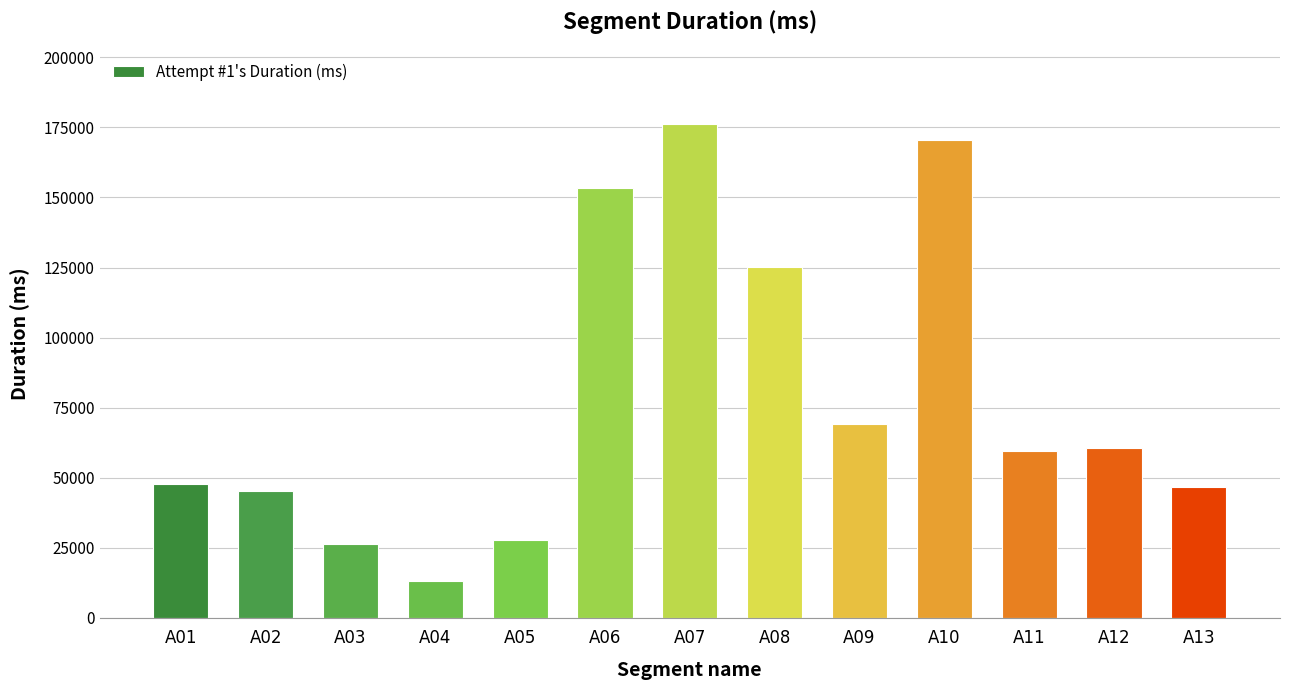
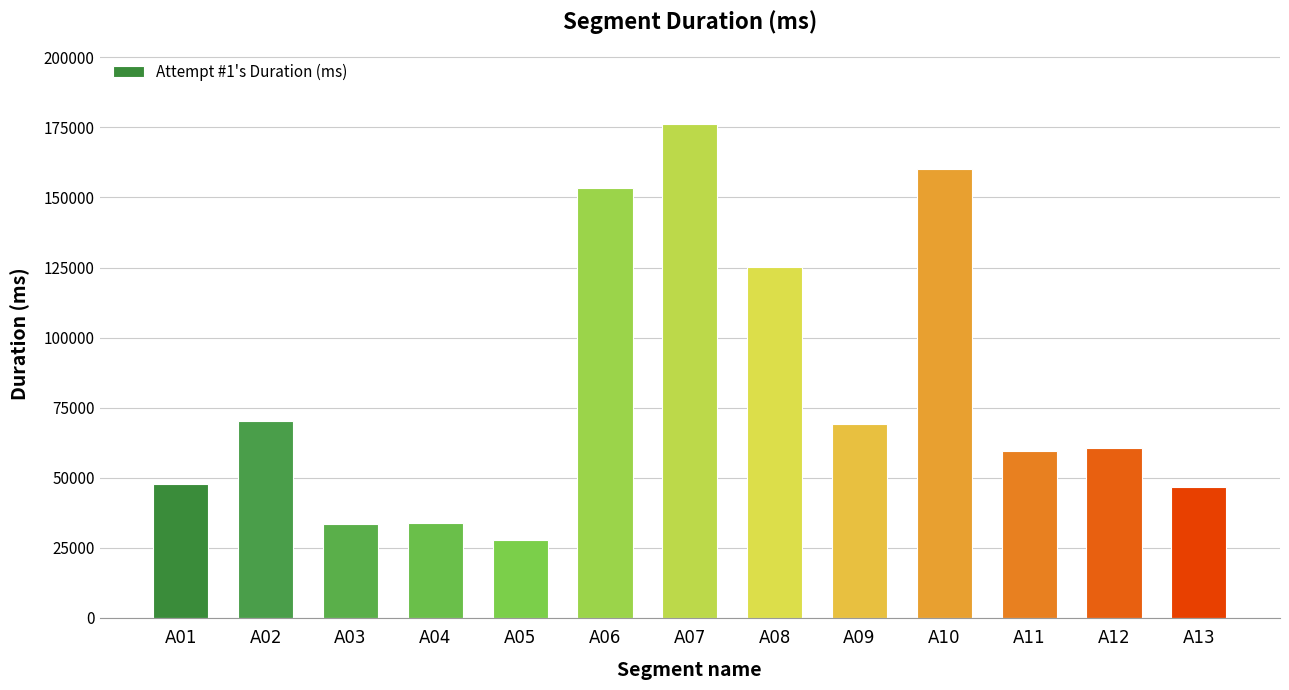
A02: 45000 -> 70000
A03: 26000 -> 34000
A04: 13000 -> 34000
A10: 170000 -> 160000
